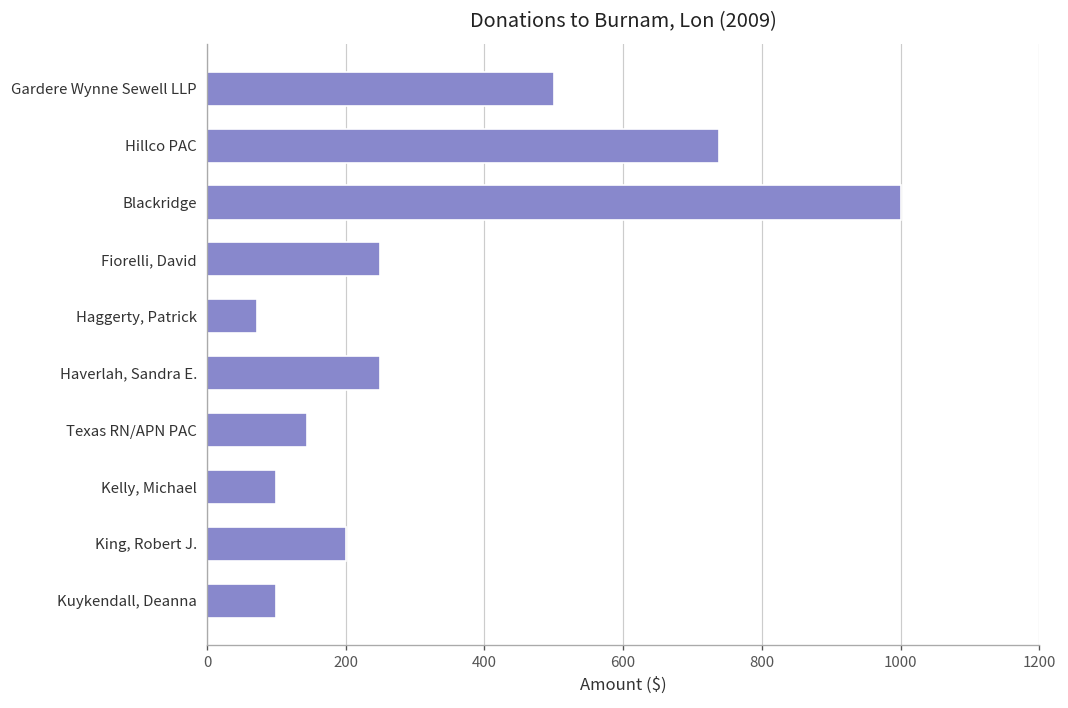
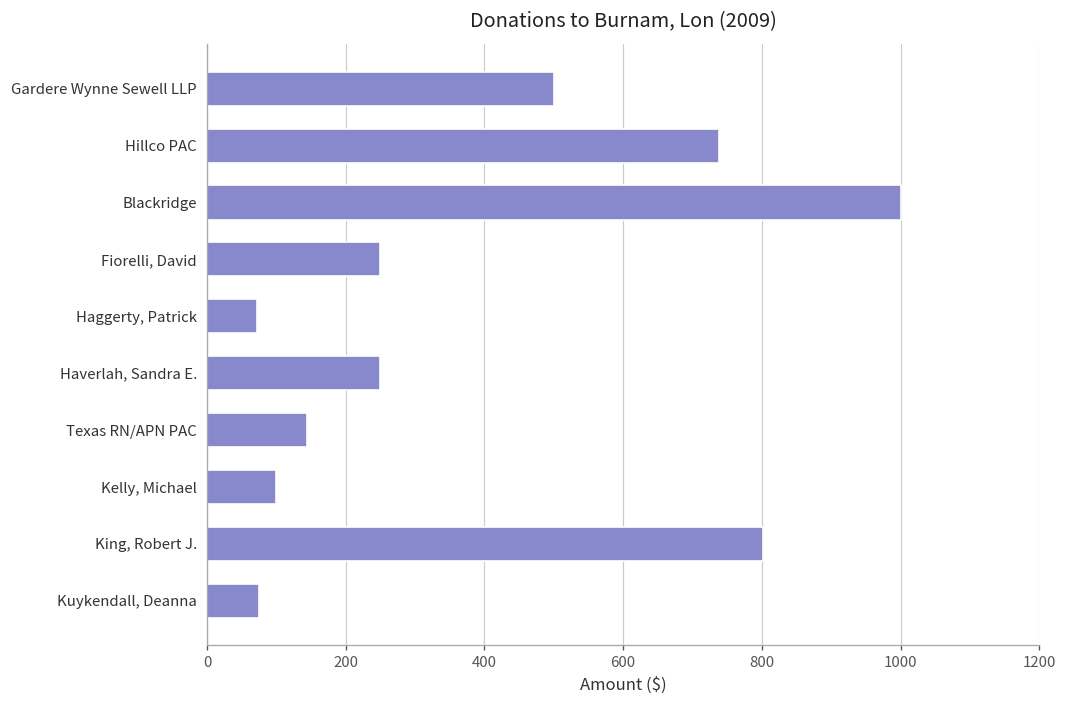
King, Robert J.: 200 -> 800
Kuykendall, Deanna: 100 -> 80
